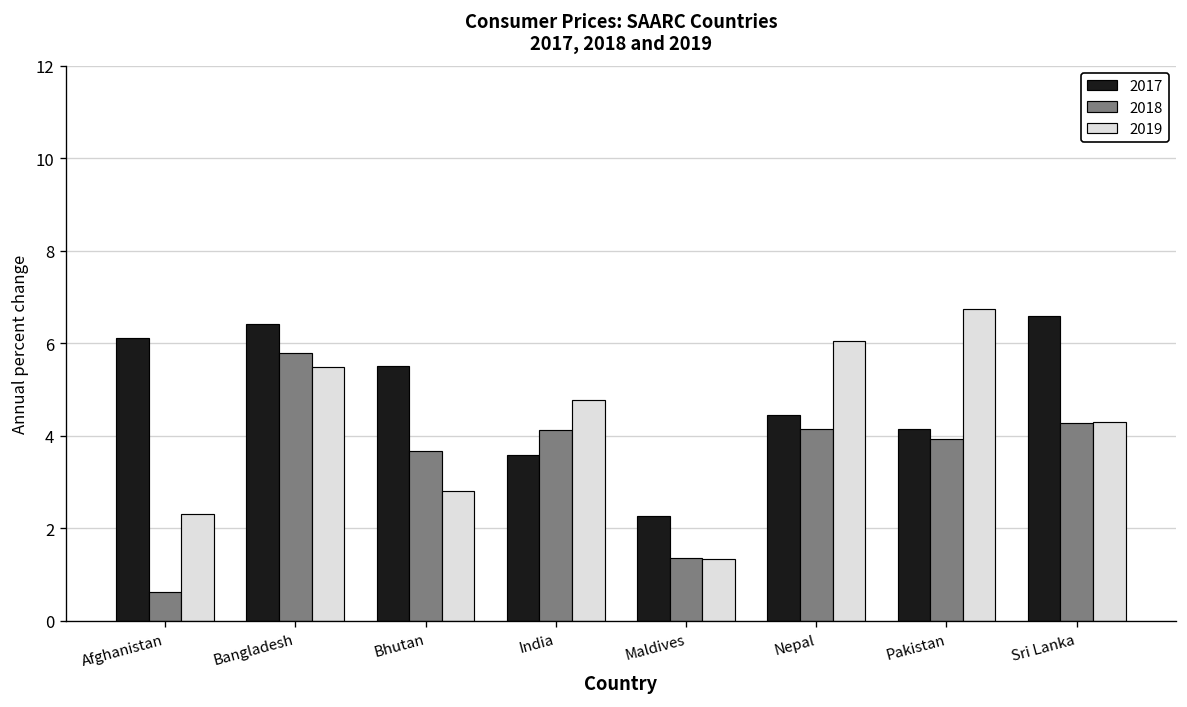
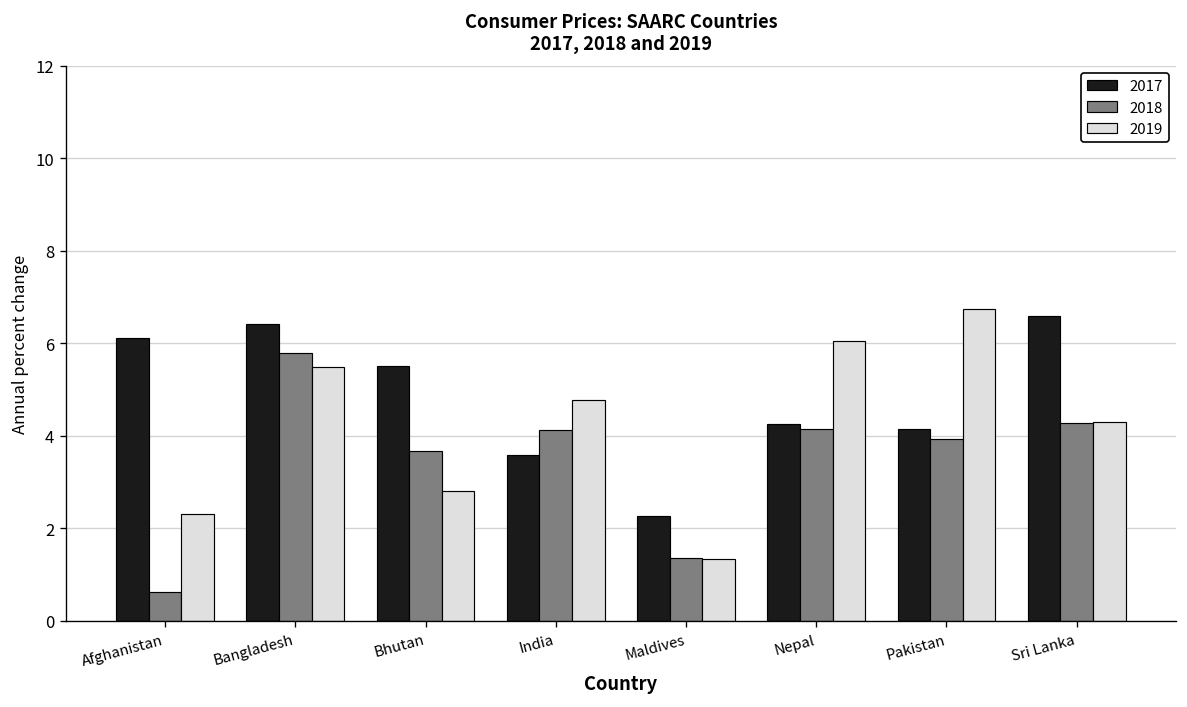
2017, Nepal: 4.5 -> 4.2
